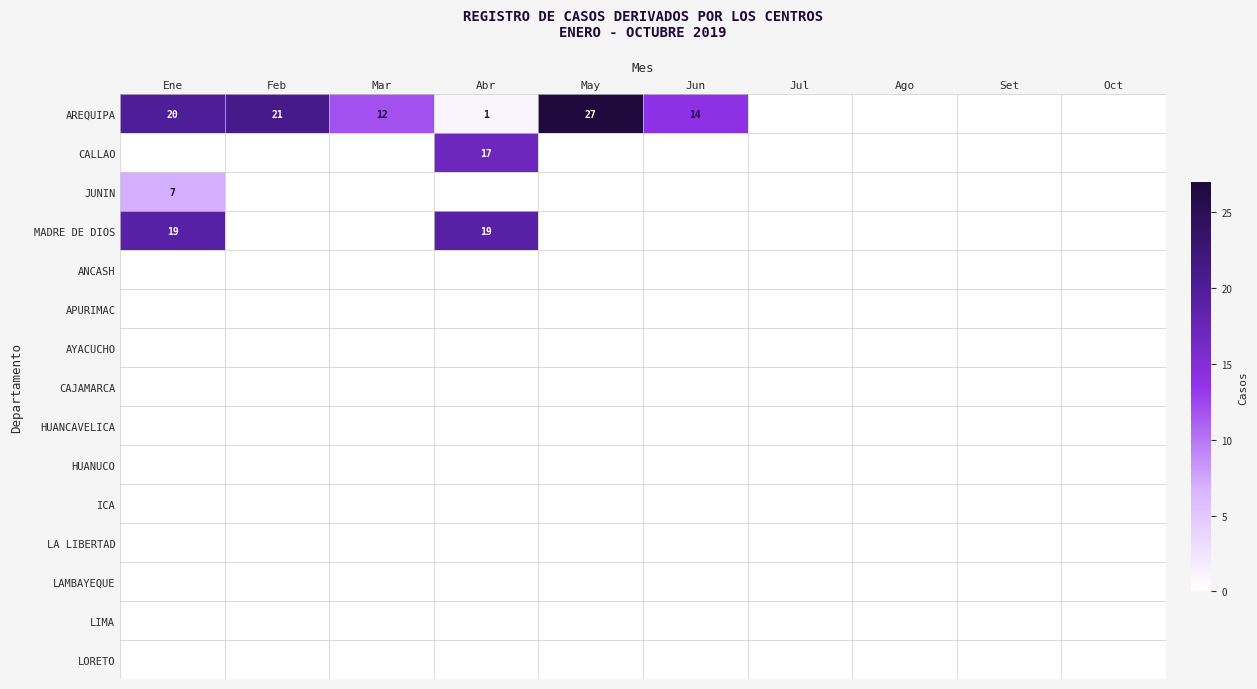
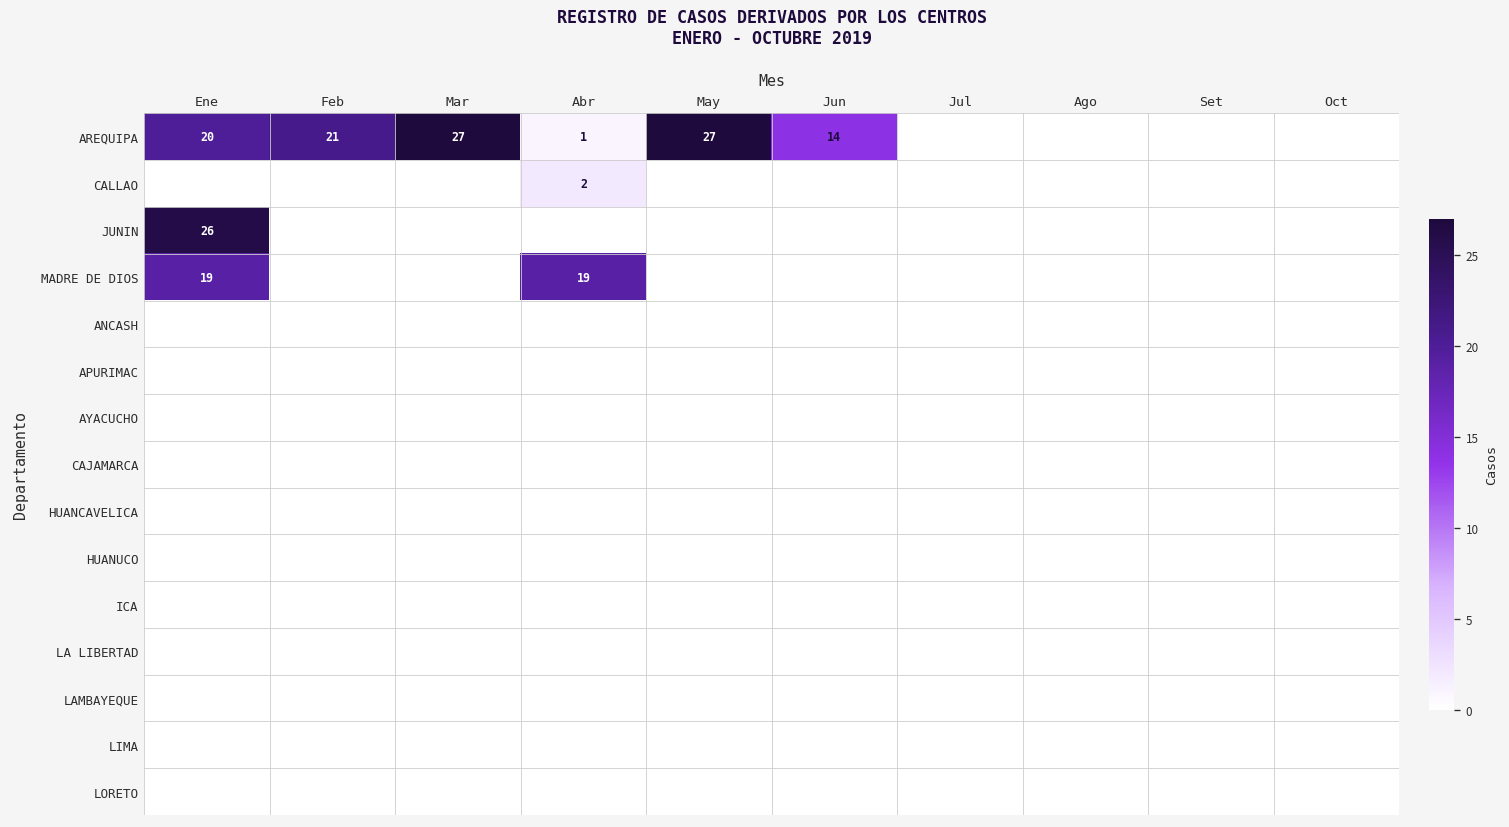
AREQUIPA, Mar: 12 -> 27
CALLAO, Abr: 17 -> 2
JUNIN, Ene: 7 -> 26
